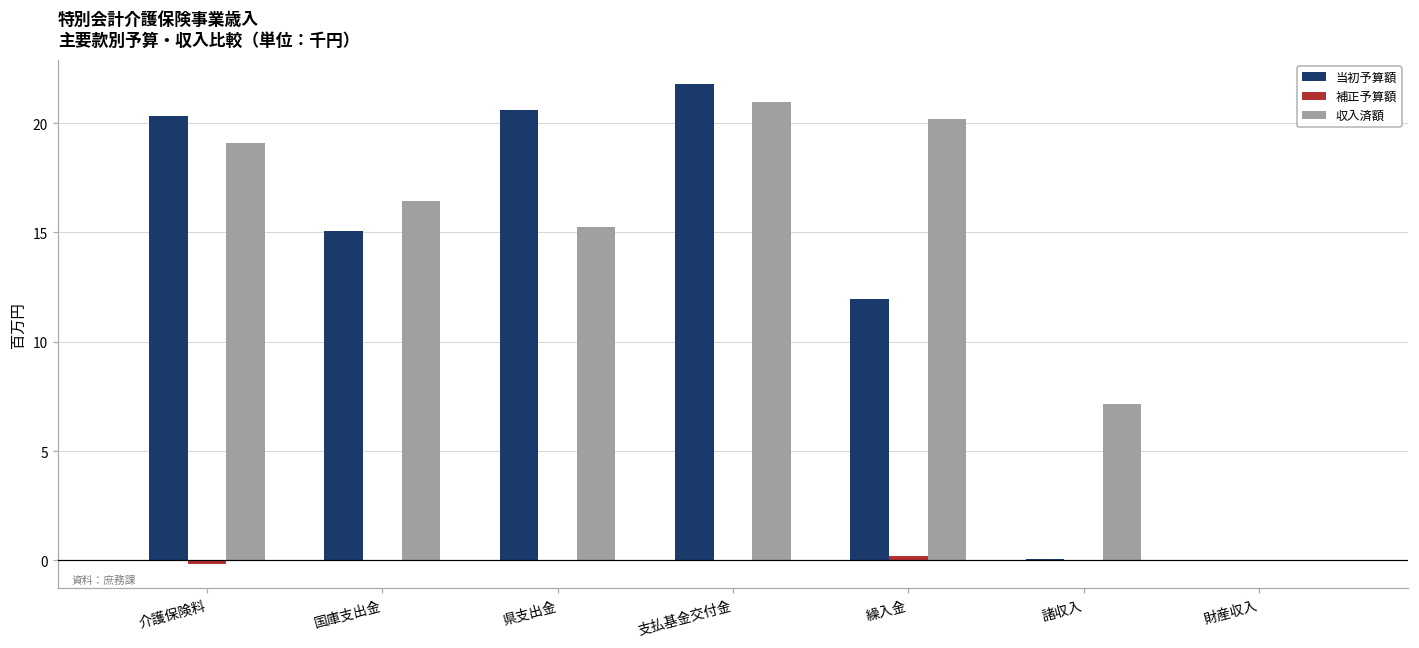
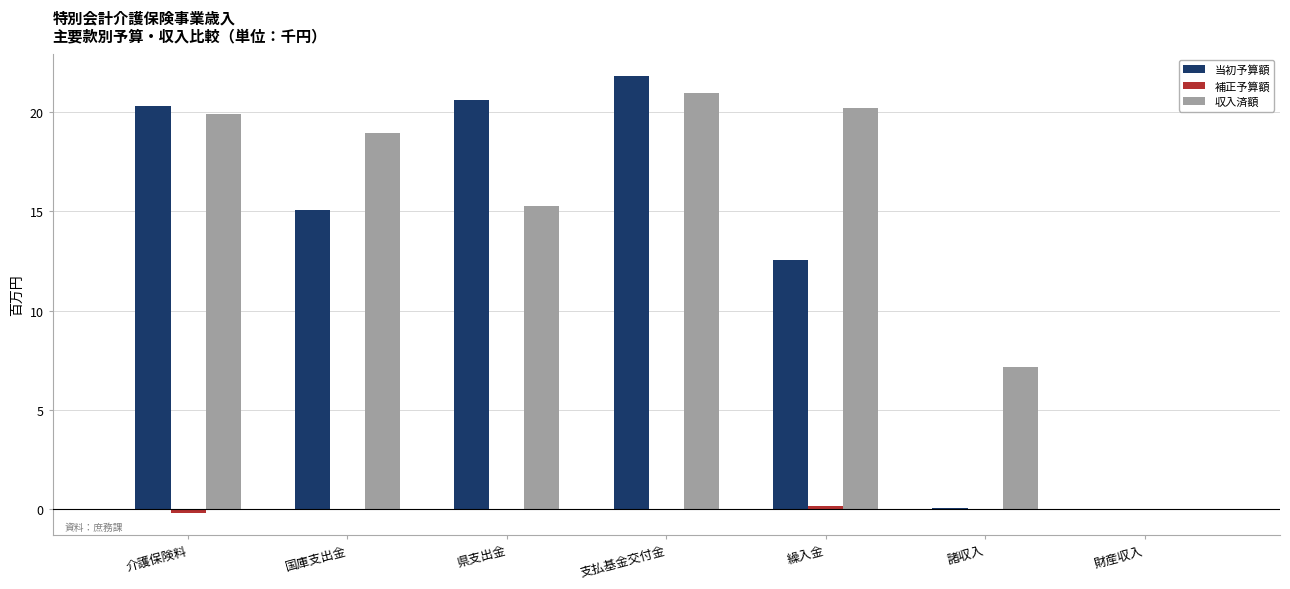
収入済額, 介護保険料: 19.1 -> 19.9
収入済額, 国庫支出金: 16.4 -> 18.9
当初予算額, 繰入金: 12.0 -> 12.6
